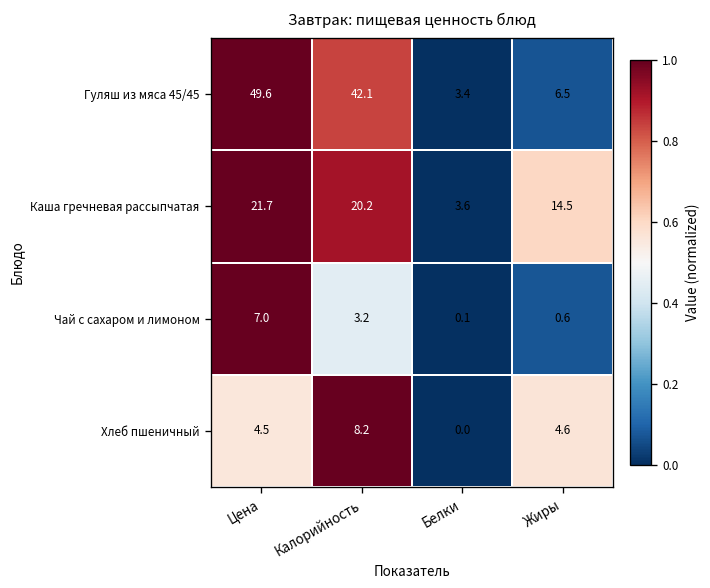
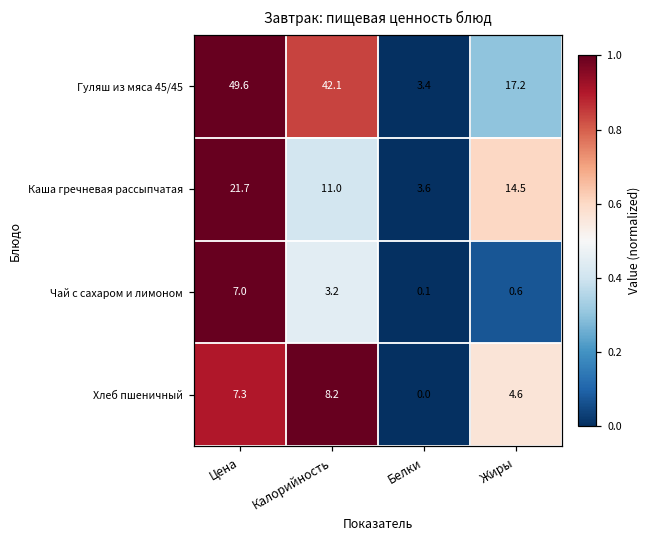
Гуляш из мяса 45/45, Жиры: 6.5 -> 17.2
Каша гречневая рассыпчатая, Калорийность: 20.2 -> 11.0
Хлеб пшеничный, Цена: 4.5 -> 7.3
